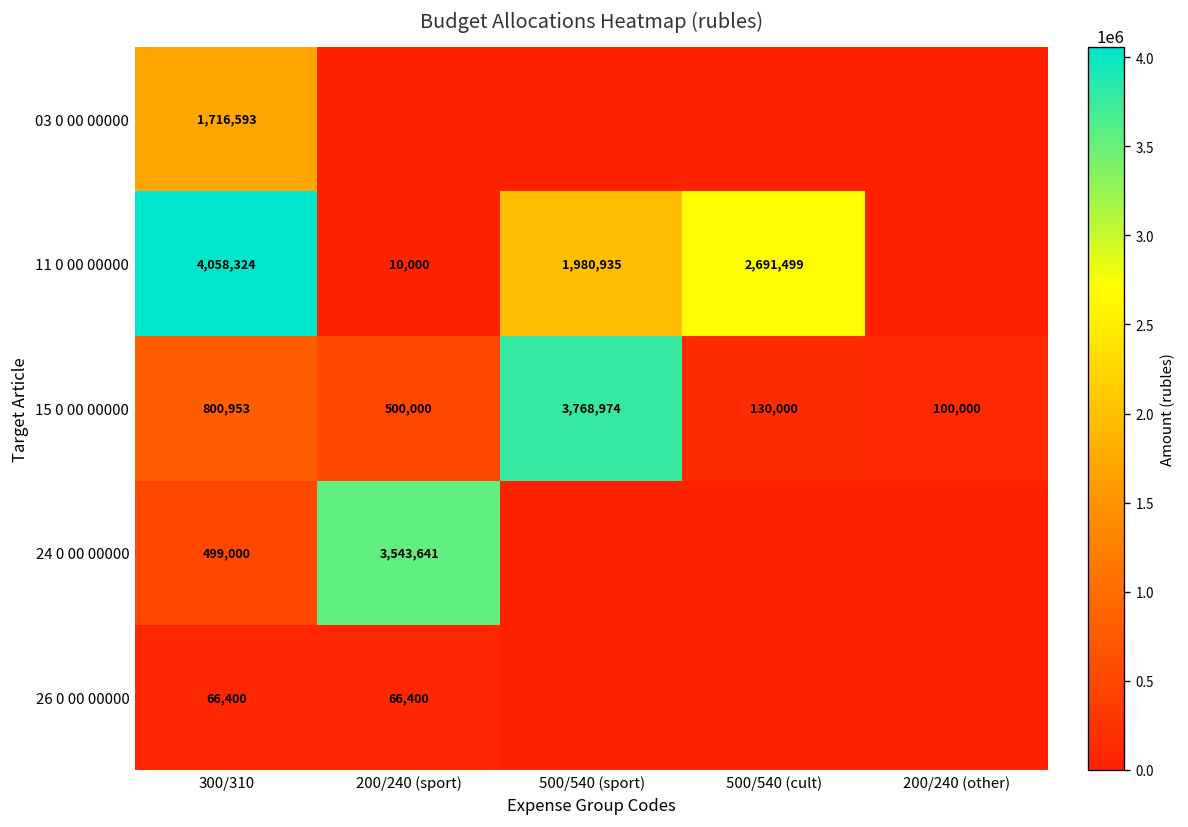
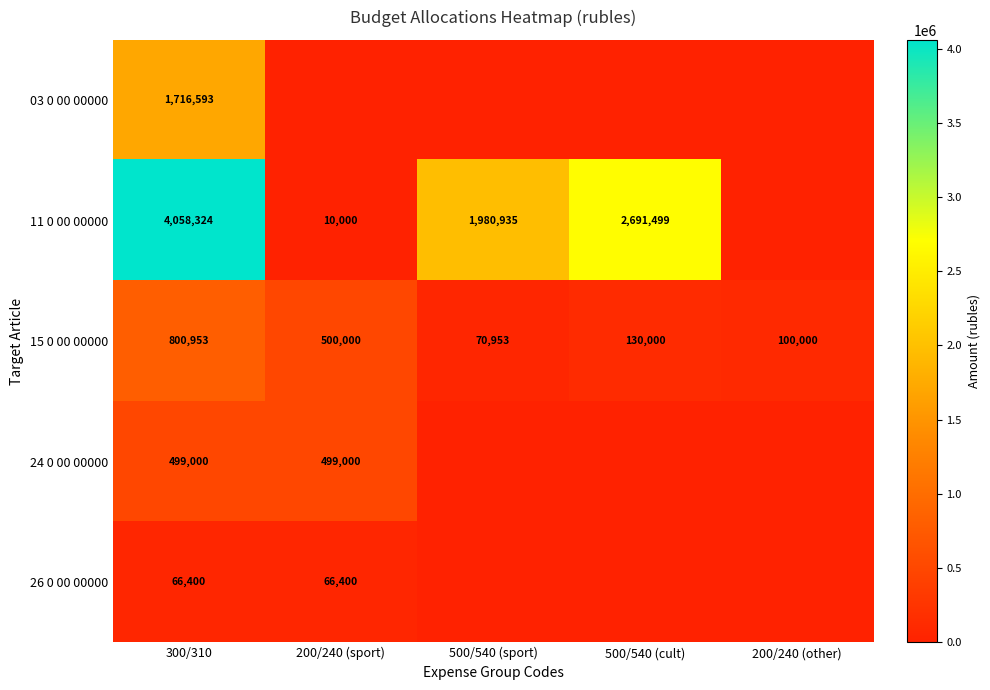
15 0 00 00000, 500/540 (sport): 3,768,974 -> 70,953
24 0 00 00000, 200/240 (sport): 3,543,641 -> 499,000
